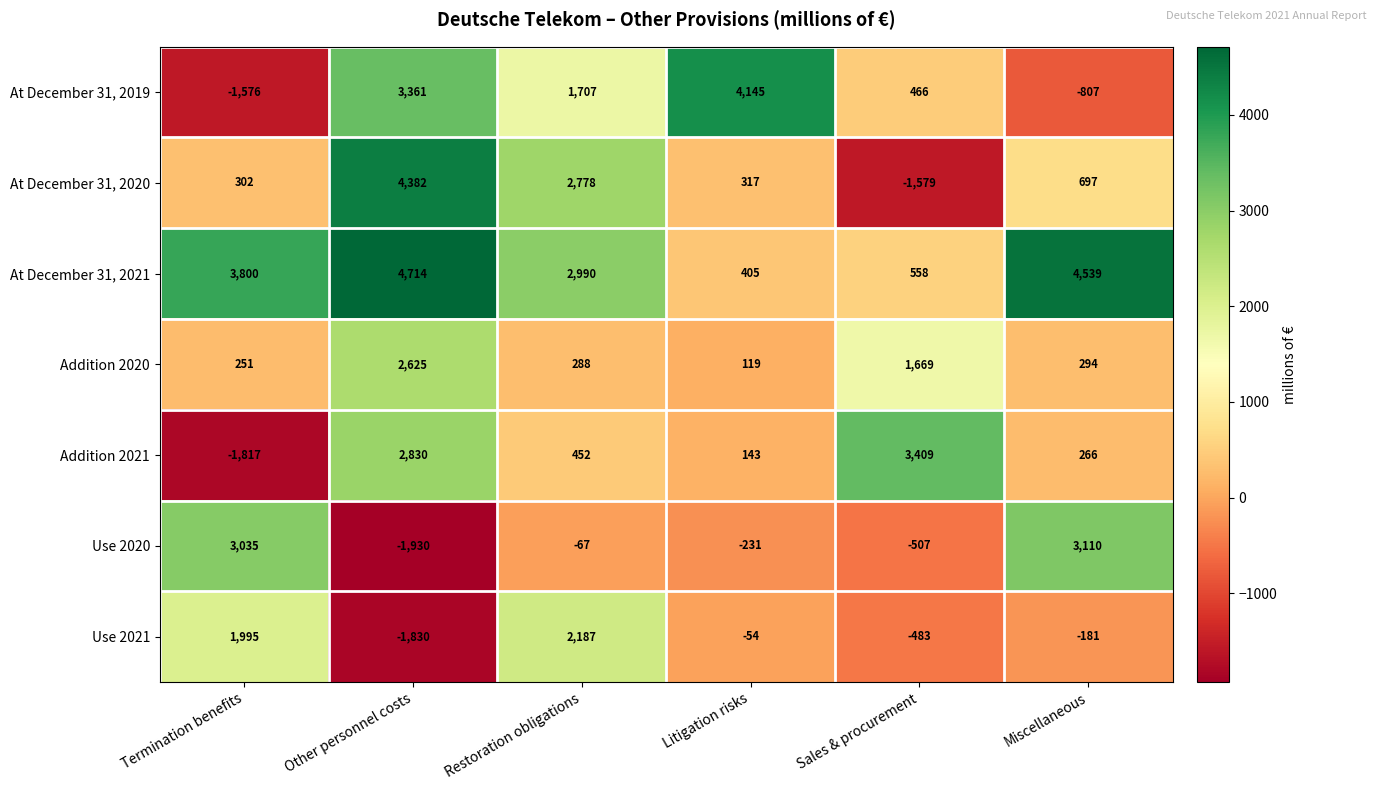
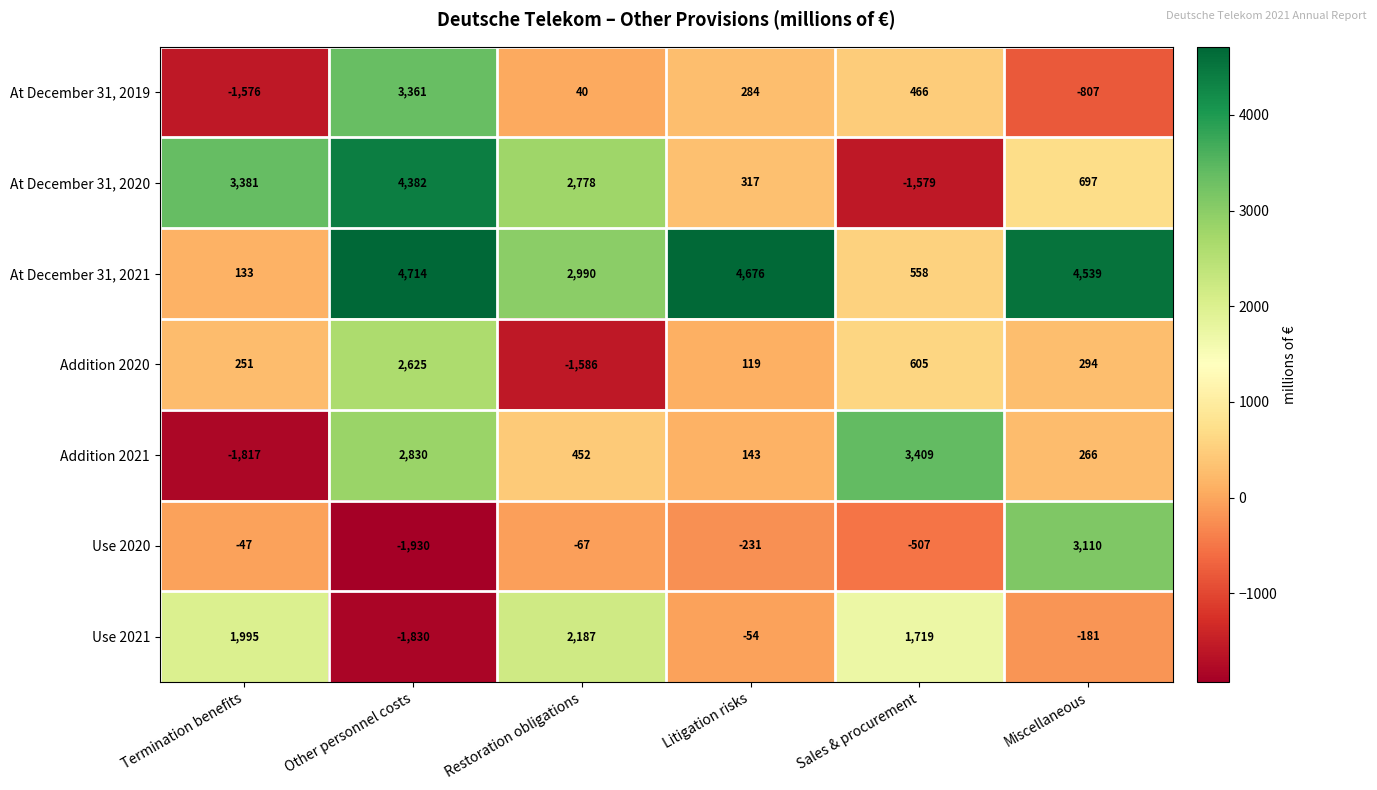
At December 31, 2019, Restoration obligations: 1,707 -> 40
At December 31, 2019, Litigation risks: 4,145 -> 284
At December 31, 2020, Termination benefits: 302 -> 3,381
At December 31, 2021, Termination benefits: 3,800 -> 133
At December 31, 2021, Litigation risks: 405 -> 4,676
Addition 2020, Restoration obligations: 288 -> -1,586
Addition 2020, Sales & procurement: 1,669 -> 605
Use 2020, Termination benefits: 3,035 -> -47
Use 2021, Sales & procurement: -483 -> 1,719
